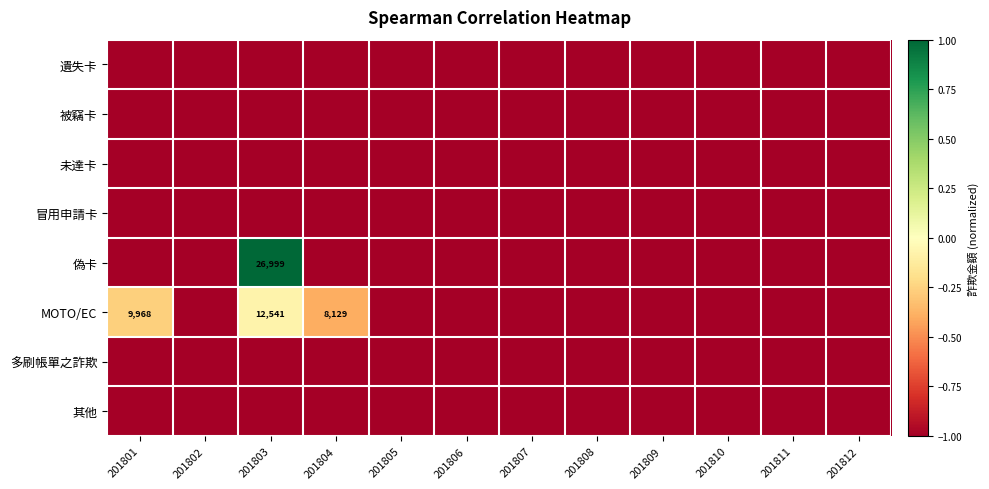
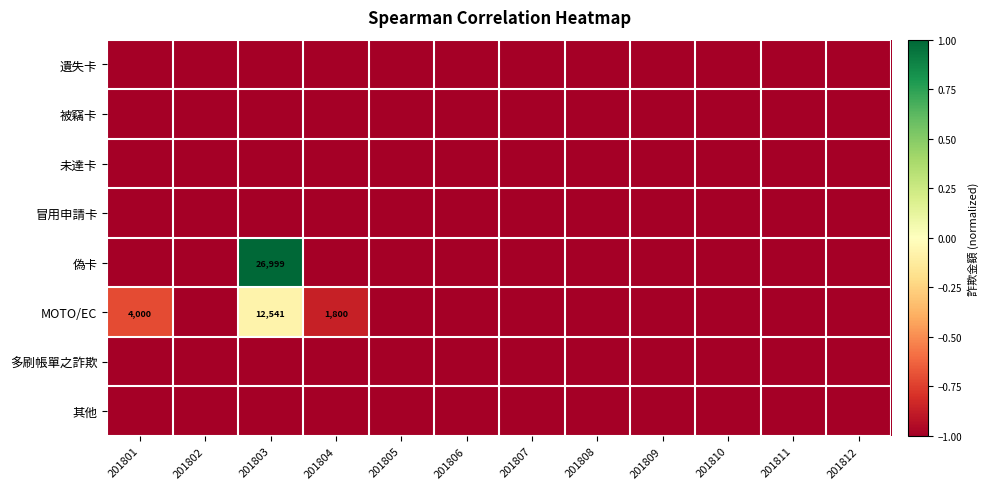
MOTO/EC, 201801: 9,968 -> 4,000
MOTO/EC, 201804: 8,129 -> 1,800
